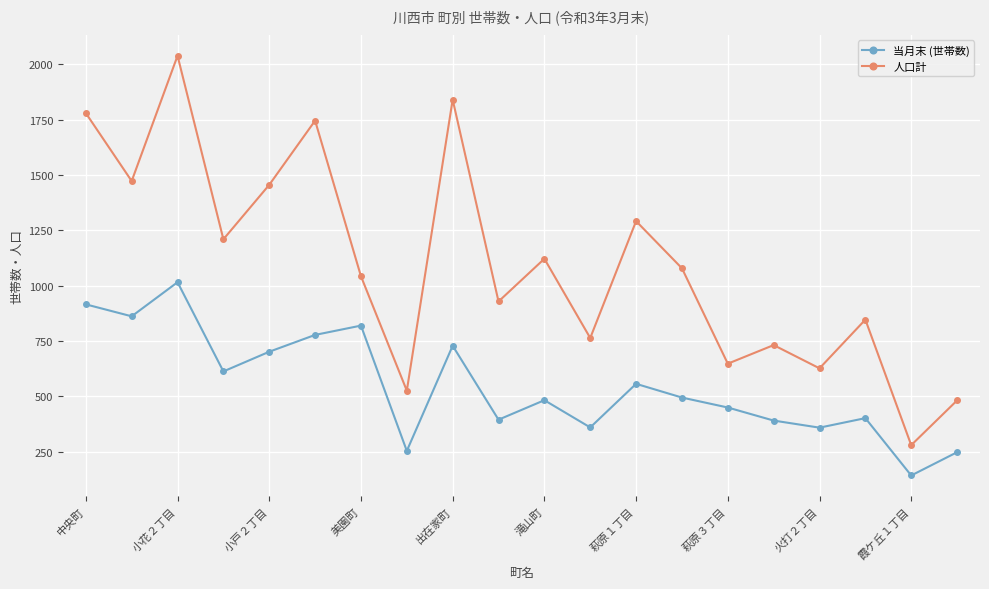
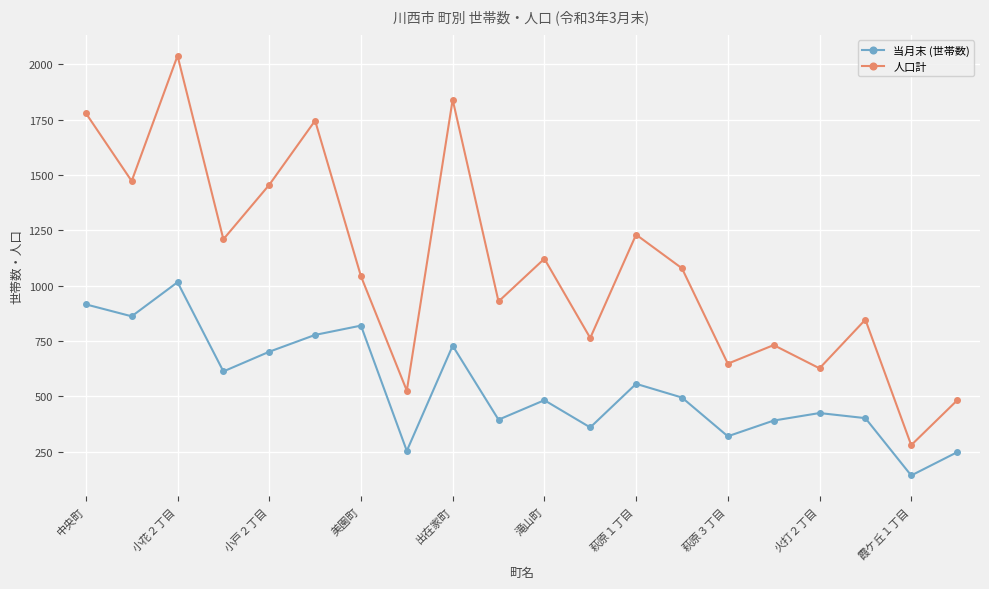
人口計, 萩原１丁目: 1290 -> 1230
当月末 (世帯数), 萩原３丁目: 450 -> 320
当月末 (世帯数), 火打２丁目: 360 -> 420
